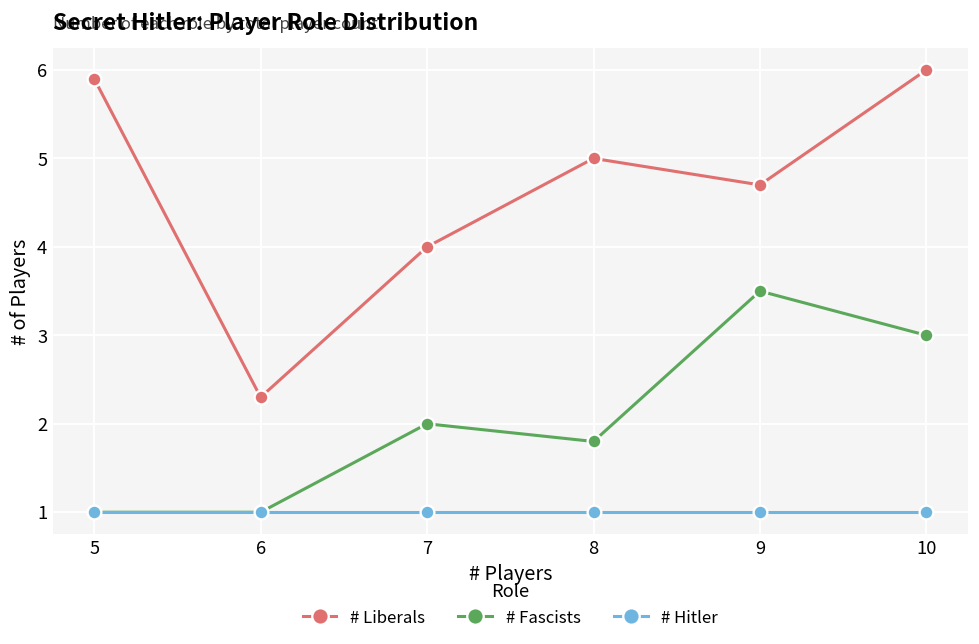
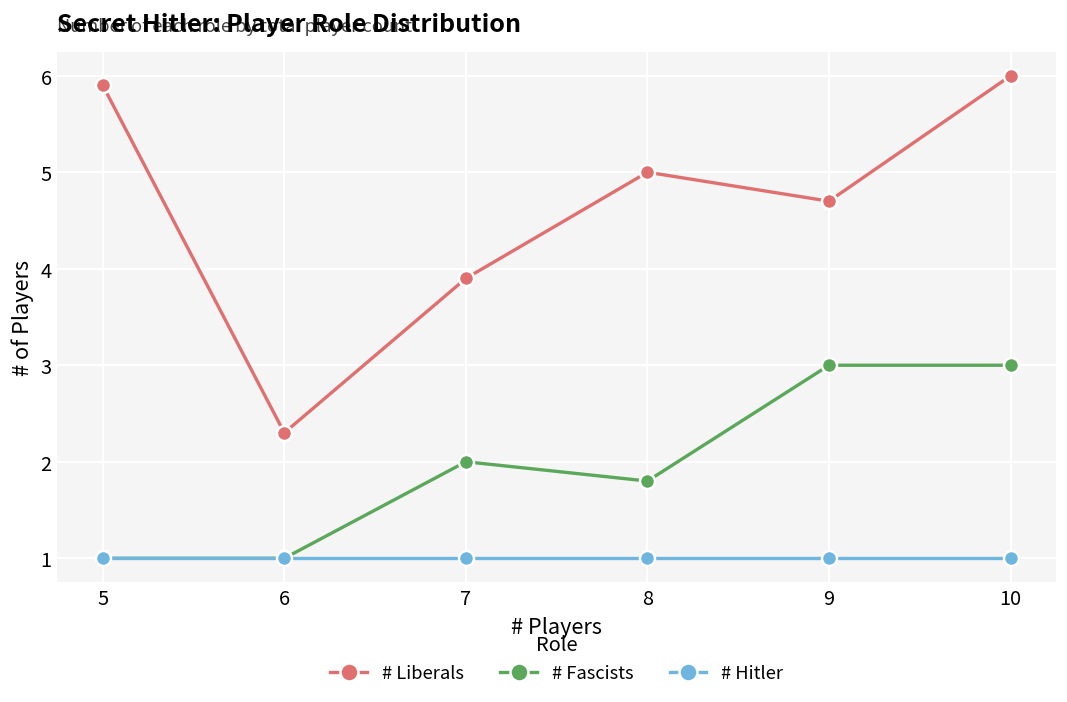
# Liberals, 7: 4.0 -> 3.9
# Fascists, 9: 3.5 -> 3.0
